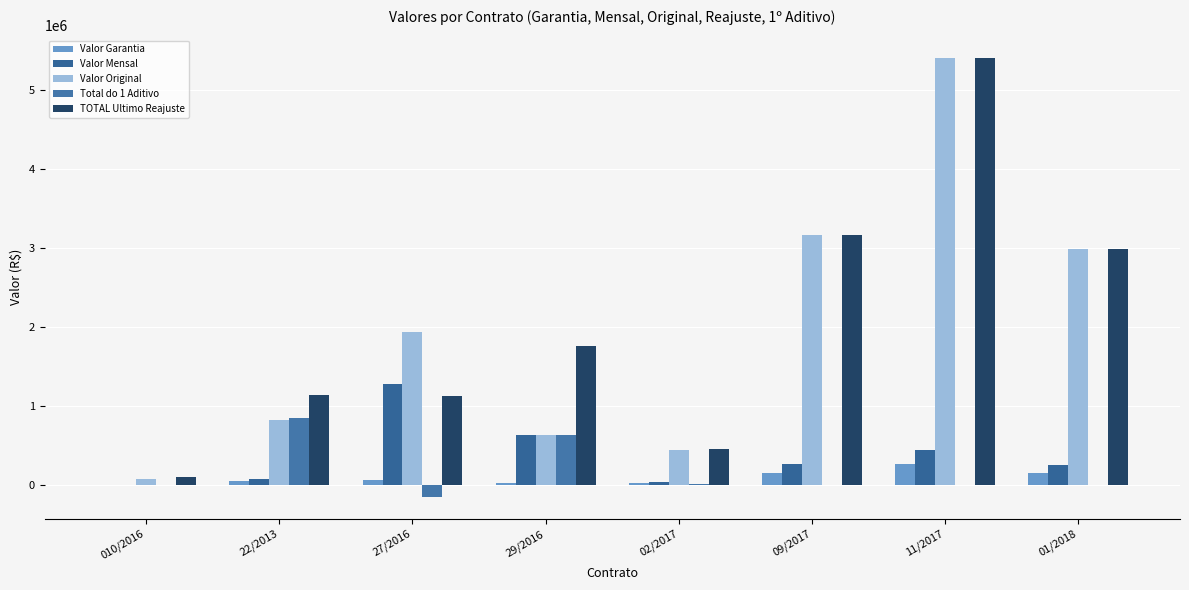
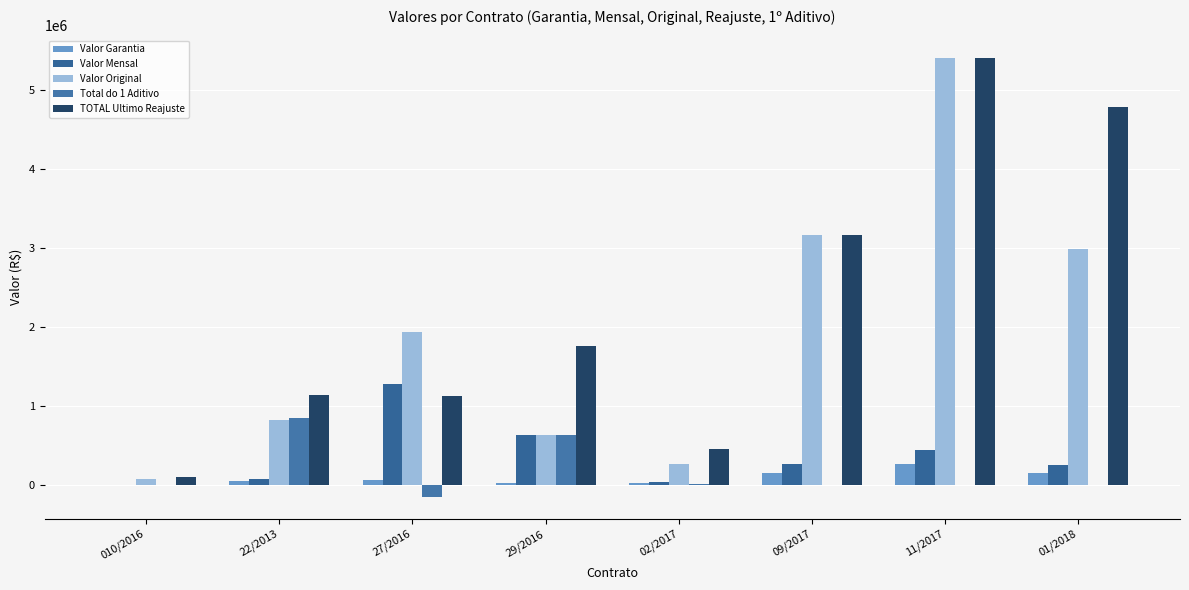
Valor Original, 02/2017: 400000 -> 300000
TOTAL Ultimo Reajuste, 01/2018: 3000000 -> 4800000
